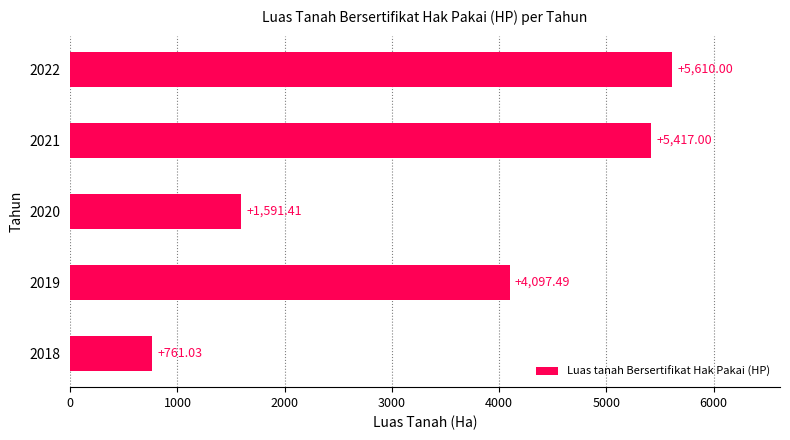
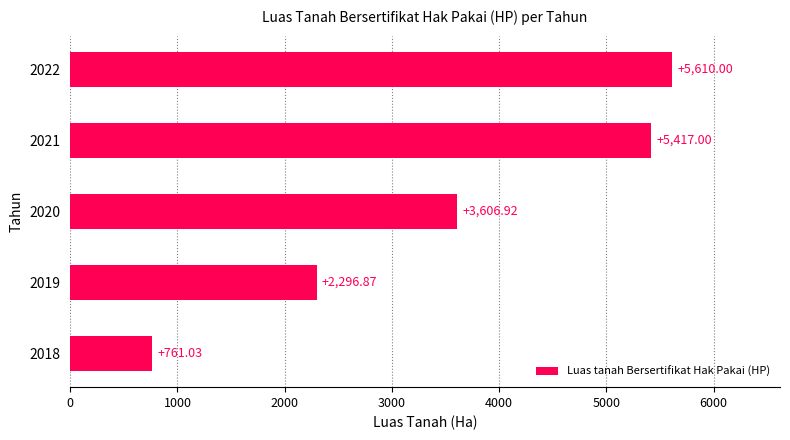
2020: +1,591.41 -> +3,606.92
2019: +4,097.49 -> +2,296.87
